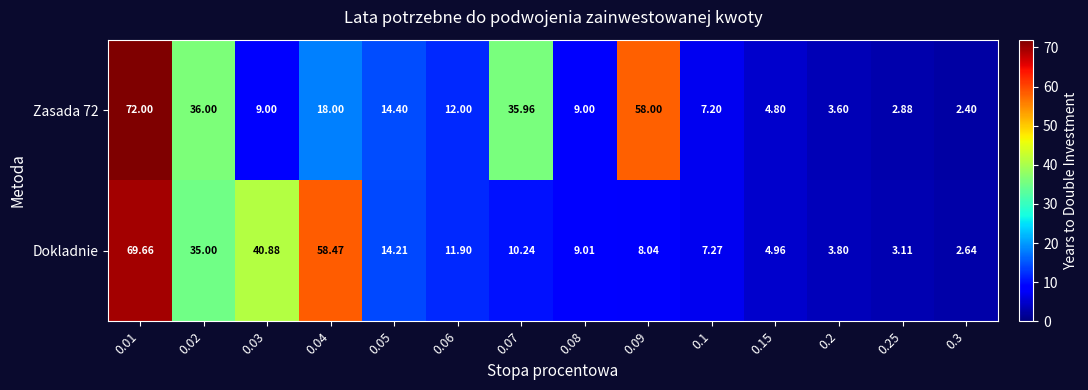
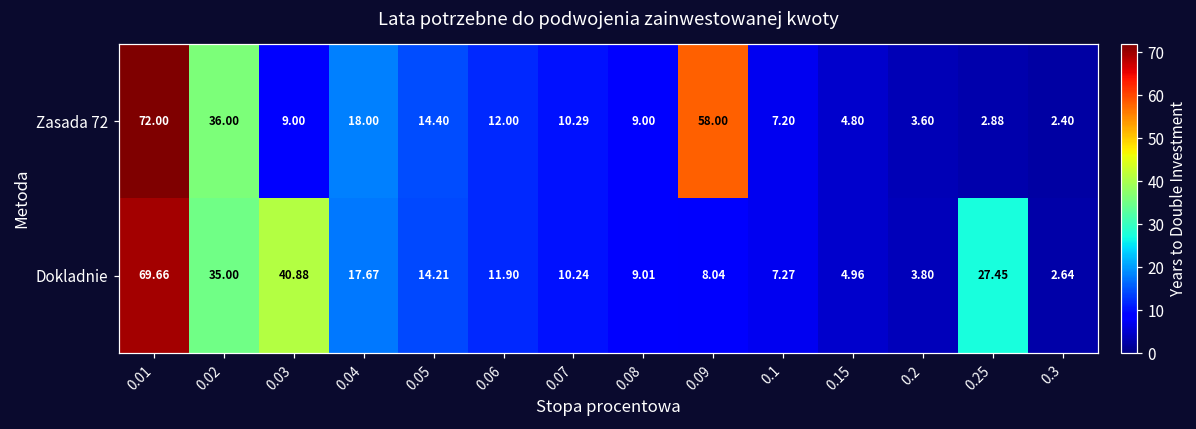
Zasada 72, 0.07: 35.96 -> 10.29
Dokladnie, 0.04: 58.47 -> 17.67
Dokladnie, 0.25: 3.11 -> 27.45
